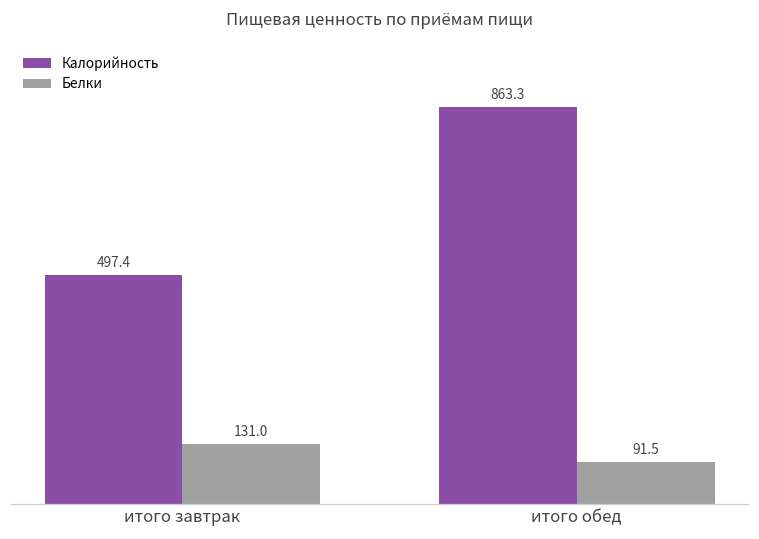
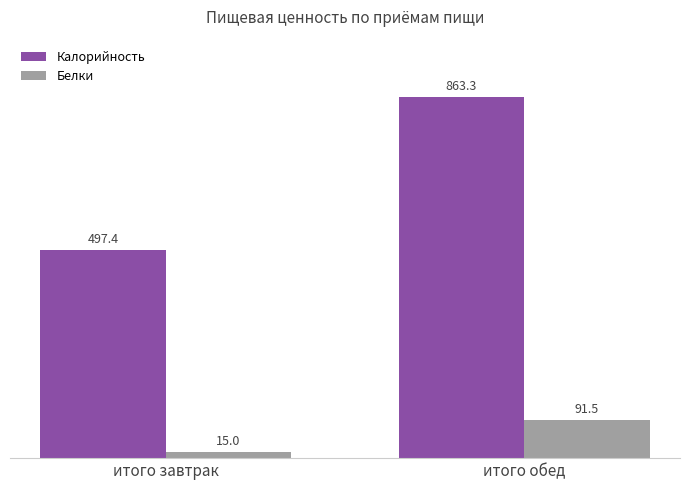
Белки, итого завтрак: 131.0 -> 15.0
